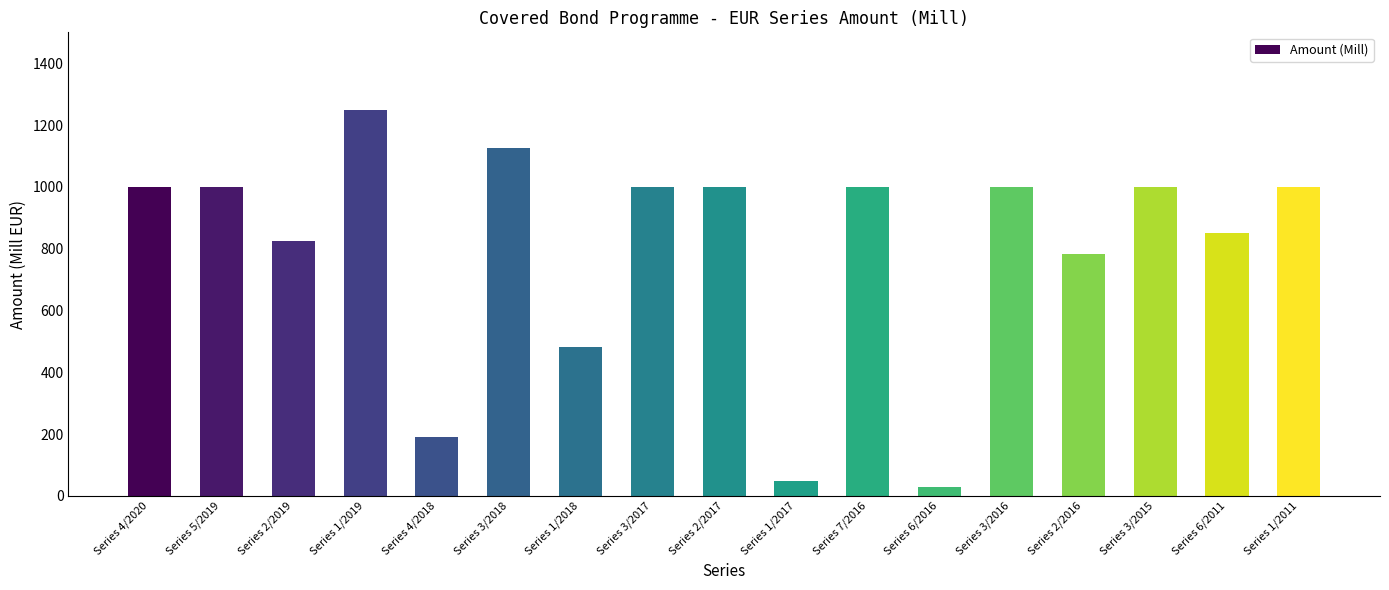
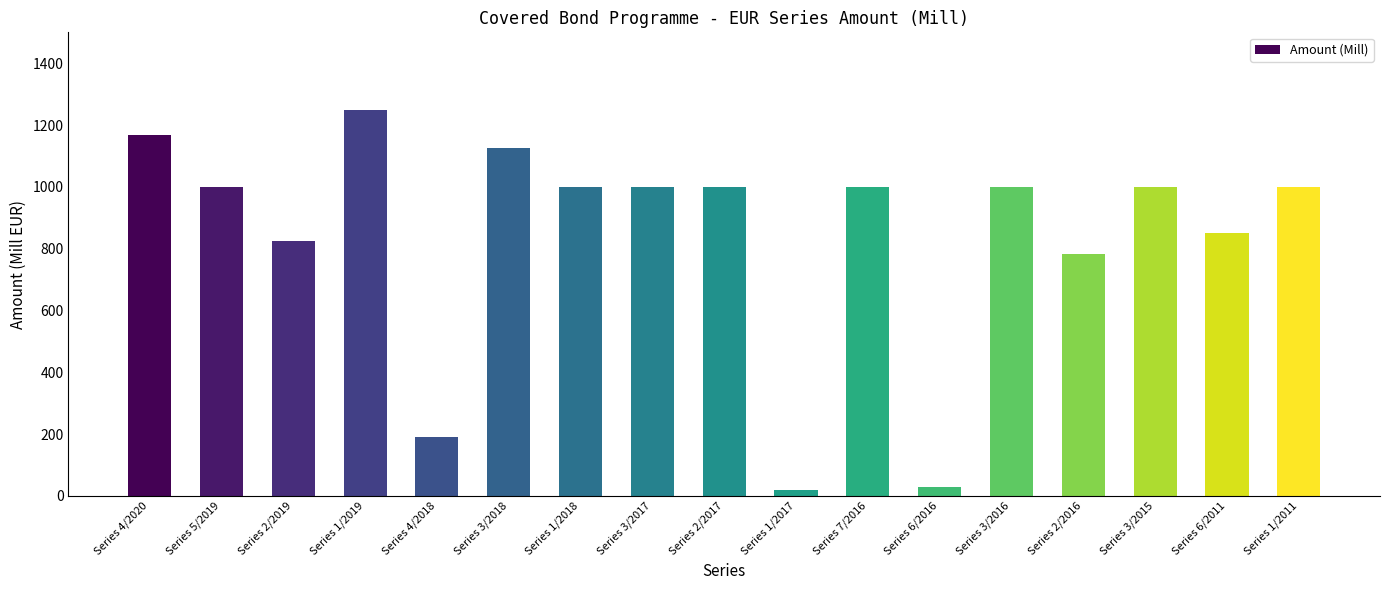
Series 4/2020: 1000 -> 1170
Series 1/2018: 480 -> 1000
Series 1/2017: 50 -> 20
